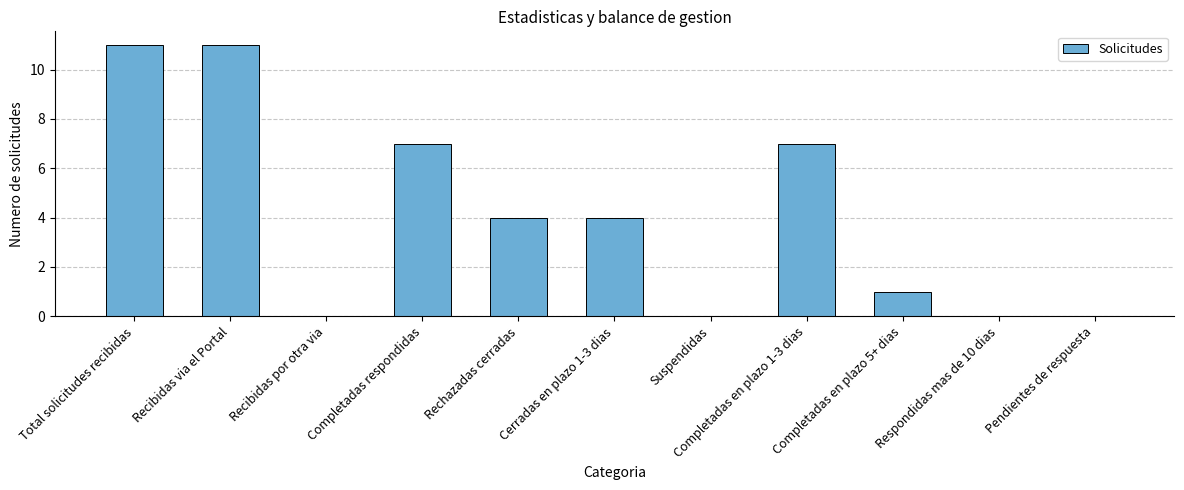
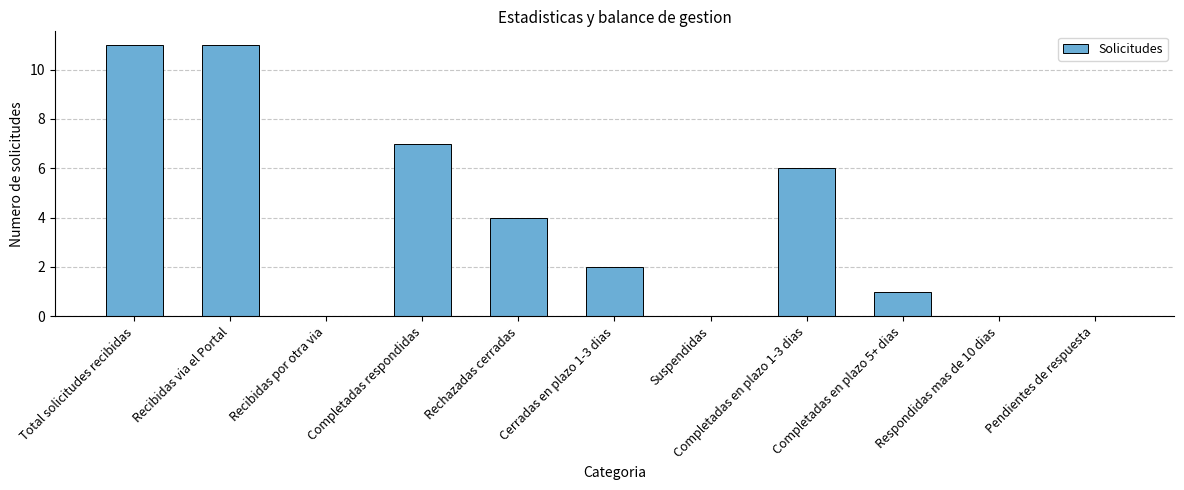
Cerradas en plazo 1-3 dias: 4 -> 2
Completadas en plazo 1-3 dias: 7 -> 6
